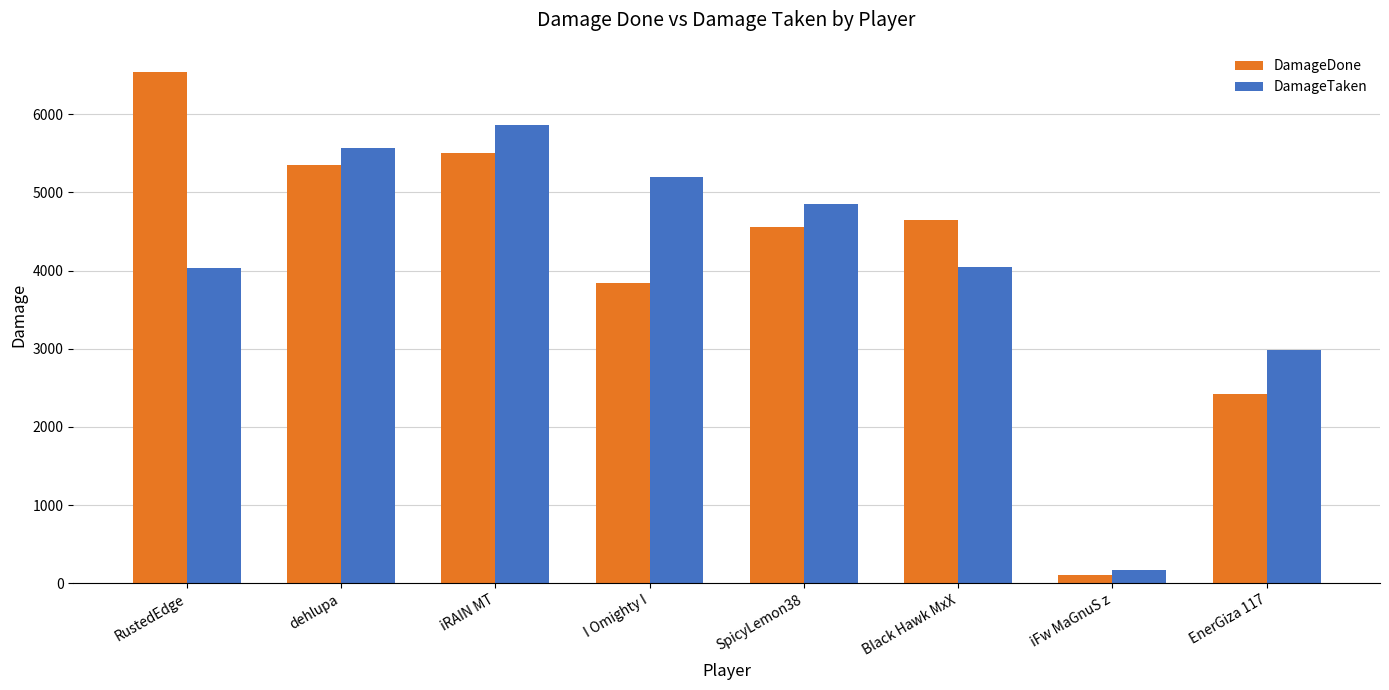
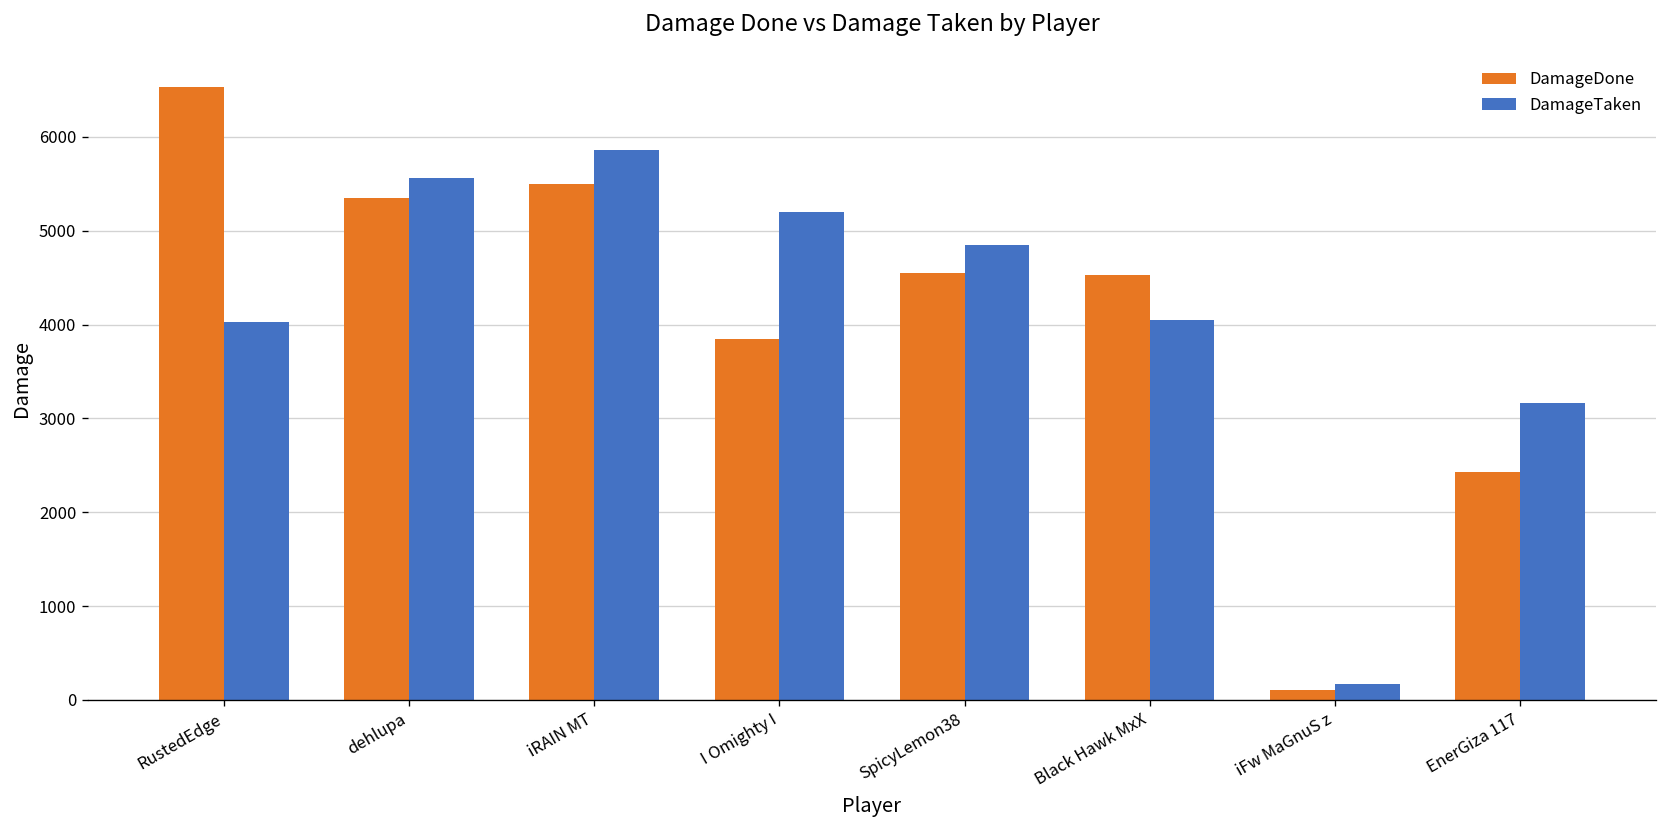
DamageDone, Black Hawk MxX: 4600 -> 4500
DamageTaken, EnerGiza 117: 3000 -> 3200
